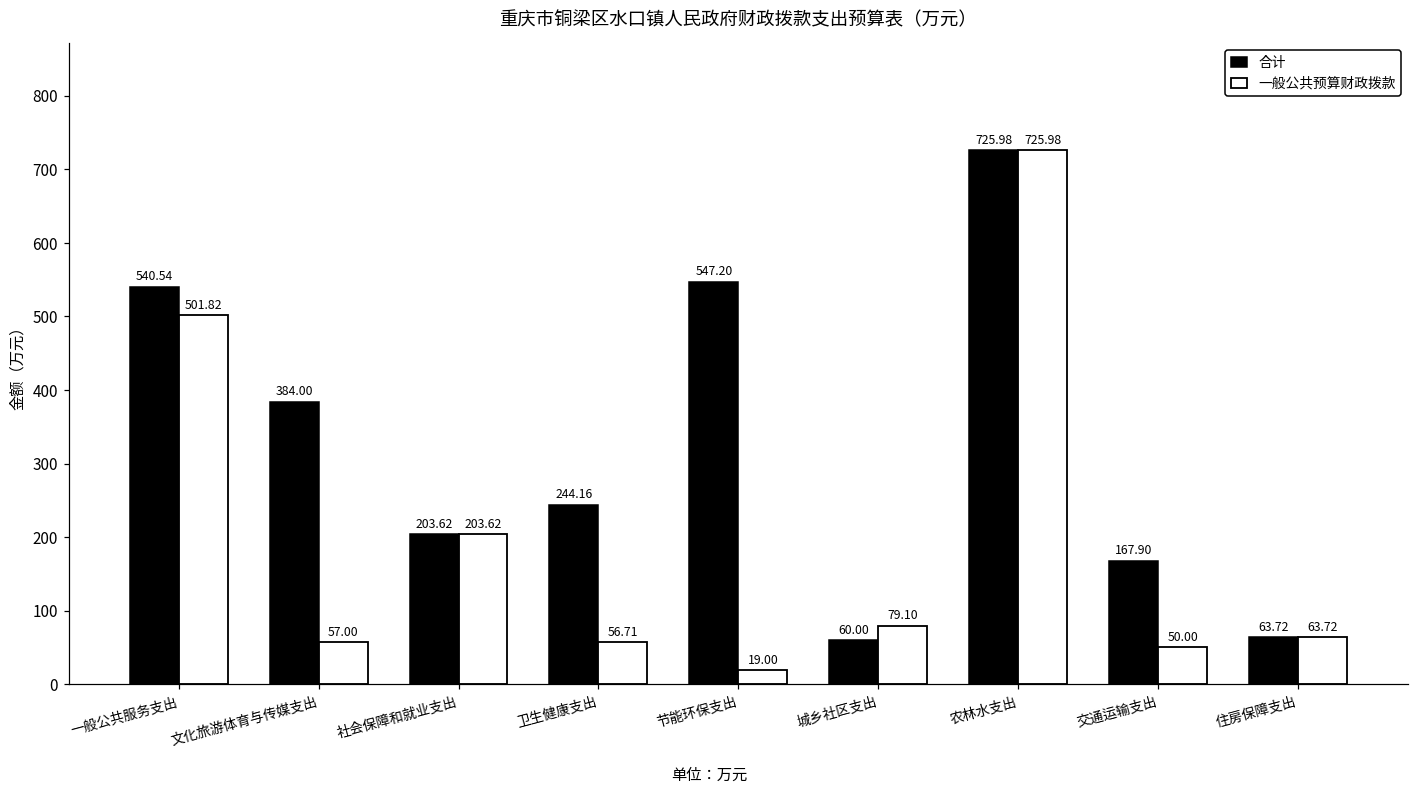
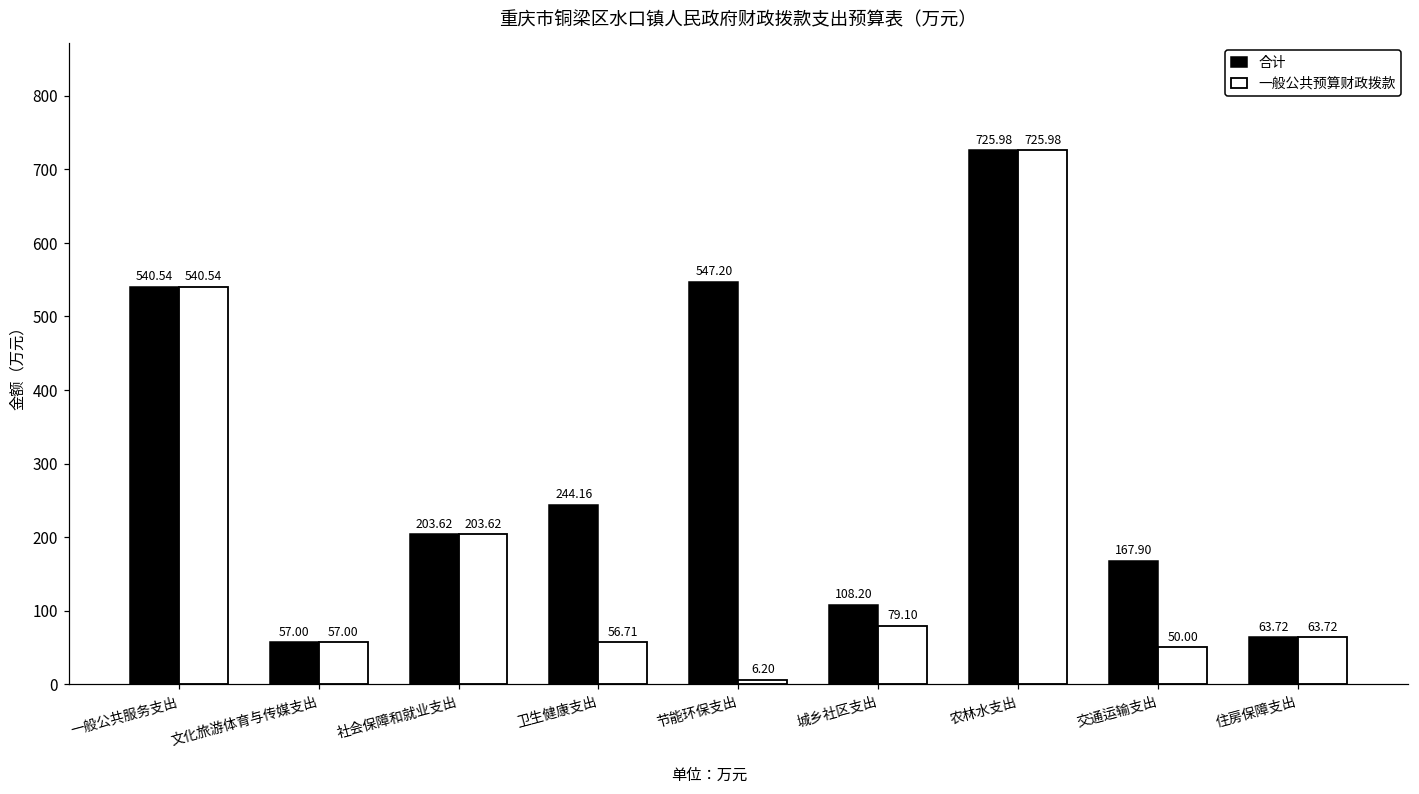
一般公共预算财政拨款, 一般公共服务支出: 501.82 -> 540.54
合计, 文化旅游体育与传媒支出: 384.00 -> 57.00
一般公共预算财政拨款, 节能环保支出: 19.00 -> 6.20
合计, 城乡社区支出: 60.00 -> 108.20
